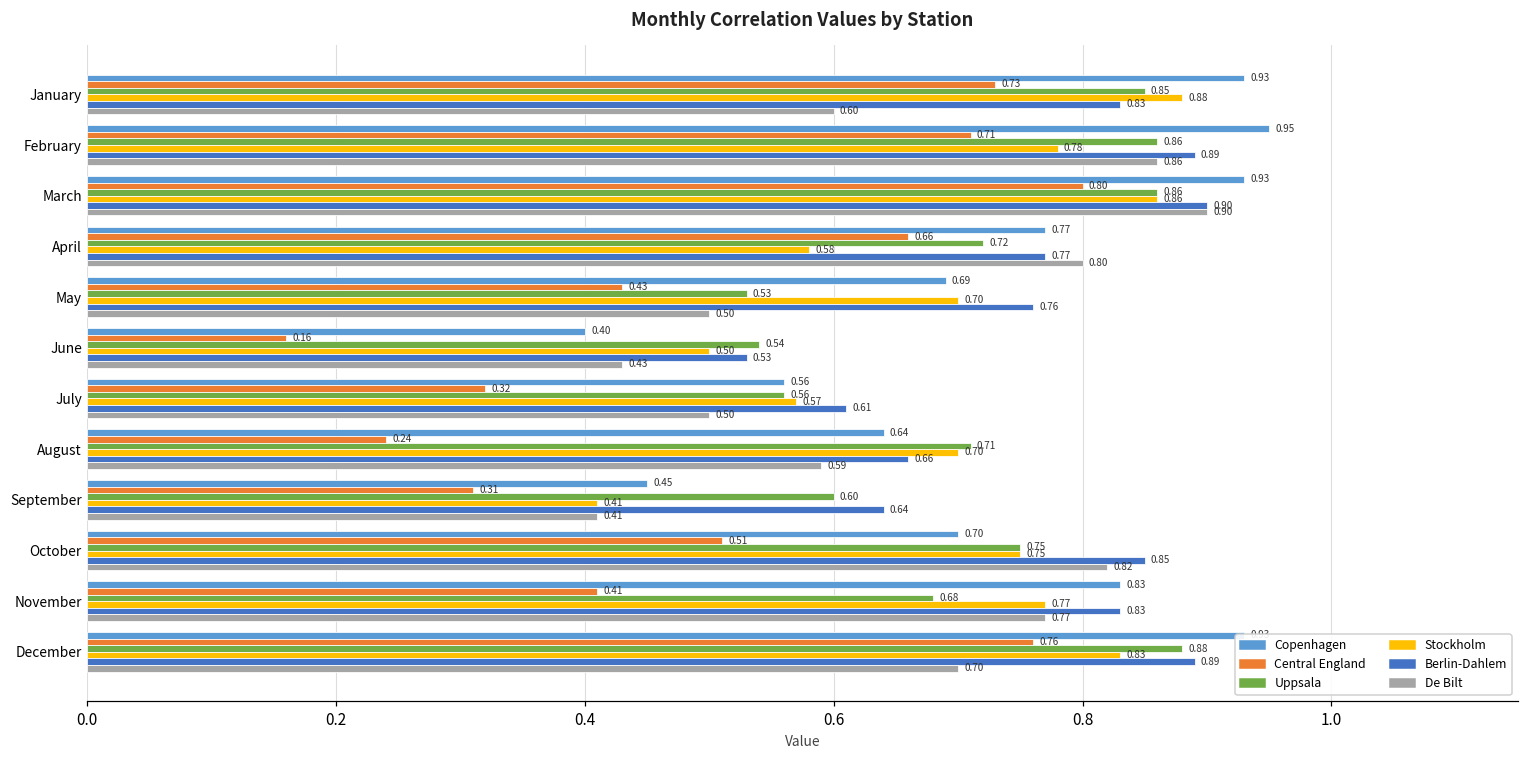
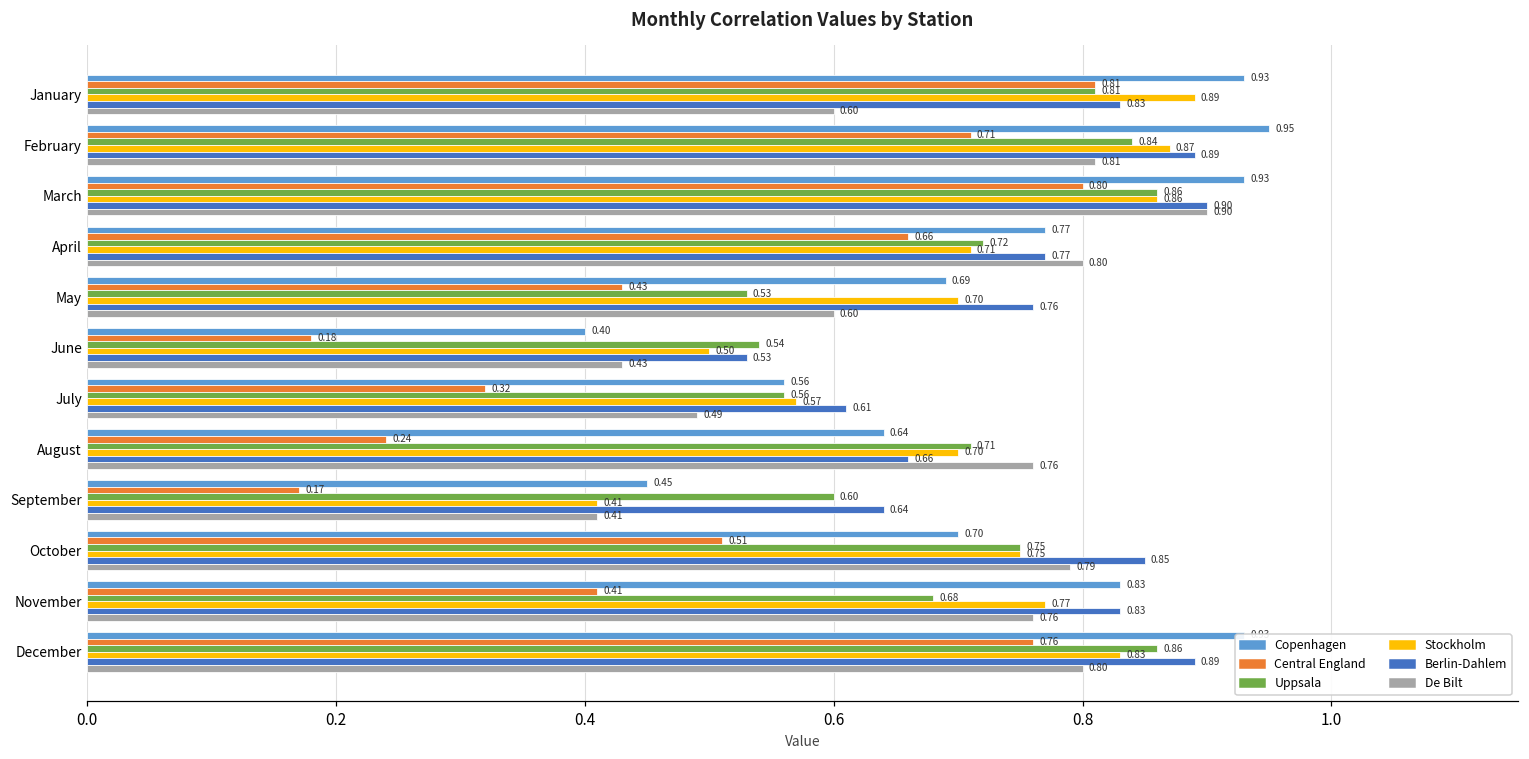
Central England, January: 0.73 -> 0.81
Uppsala, January: 0.85 -> 0.81
Stockholm, January: 0.88 -> 0.89
Uppsala, February: 0.86 -> 0.84
Stockholm, February: 0.78 -> 0.87
De Bilt, February: 0.86 -> 0.81
Stockholm, April: 0.58 -> 0.71
De Bilt, May: 0.50 -> 0.60
Central England, June: 0.16 -> 0.18
De Bilt, July: 0.50 -> 0.49
De Bilt, August: 0.59 -> 0.76
Central England, September: 0.31 -> 0.17
De Bilt, October: 0.82 -> 0.79
De Bilt, November: 0.77 -> 0.76
Uppsala, December: 0.88 -> 0.86
De Bilt, December: 0.70 -> 0.80
